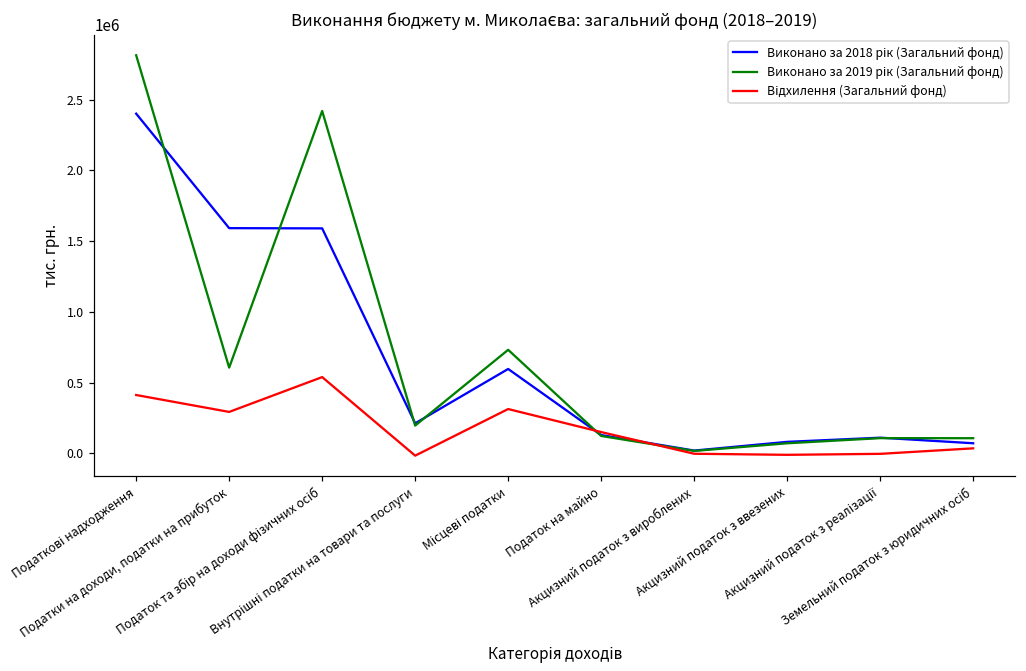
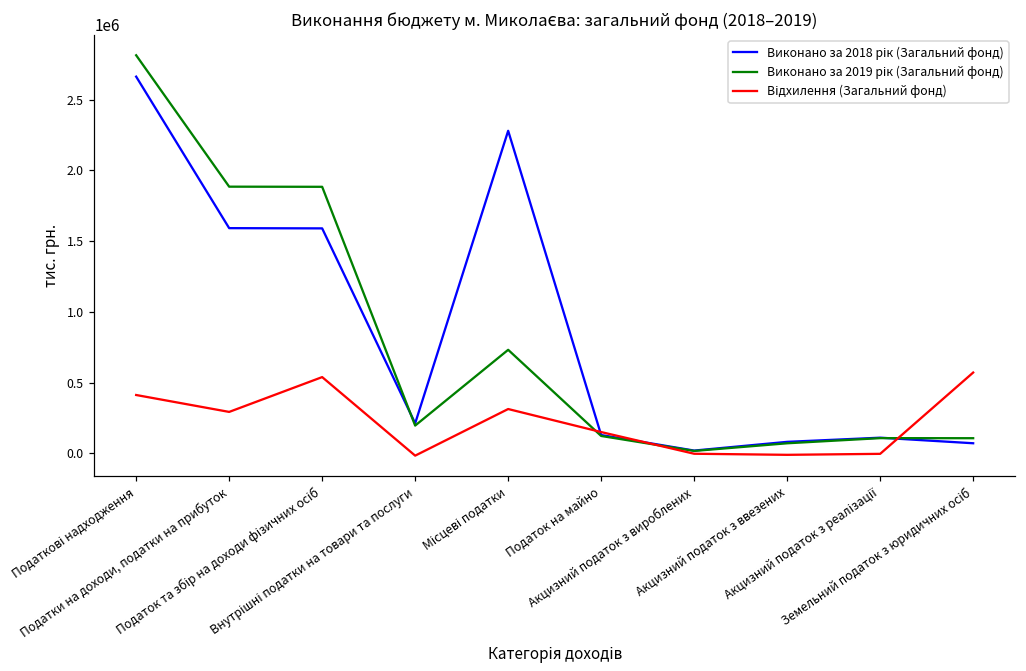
Виконано за 2018 рік (Загальний фонд), Податкові надходження: 2400000 -> 2660000
Виконано за 2019 рік (Загальний фонд), Податки на доходи, податки на прибуток: 610000 -> 1880000
Виконано за 2019 рік (Загальний фонд), Податок та збір на доходи фізичних осіб: 2420000 -> 1880000
Виконано за 2018 рік (Загальний фонд), Місцеві податки: 600000 -> 2280000
Відхилення (Загальний фонд), Земельний податок з юридичних осіб: 40000 -> 570000
